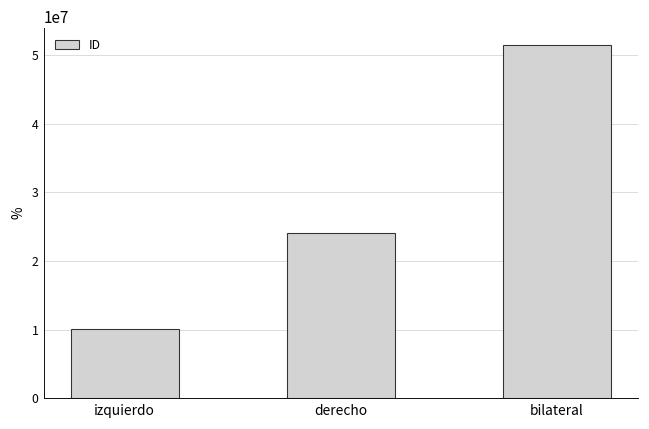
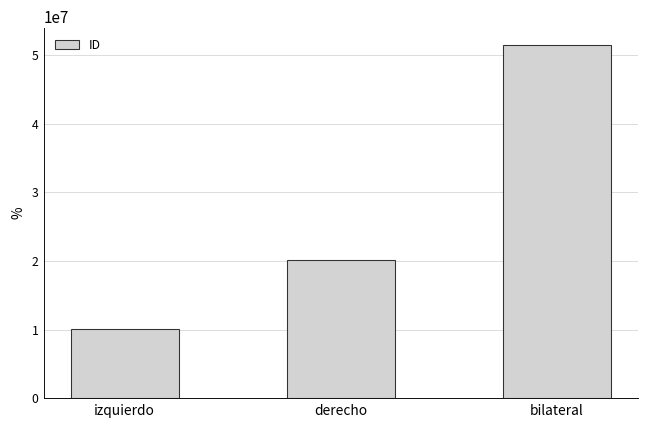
derecho: 24000000 -> 20000000
